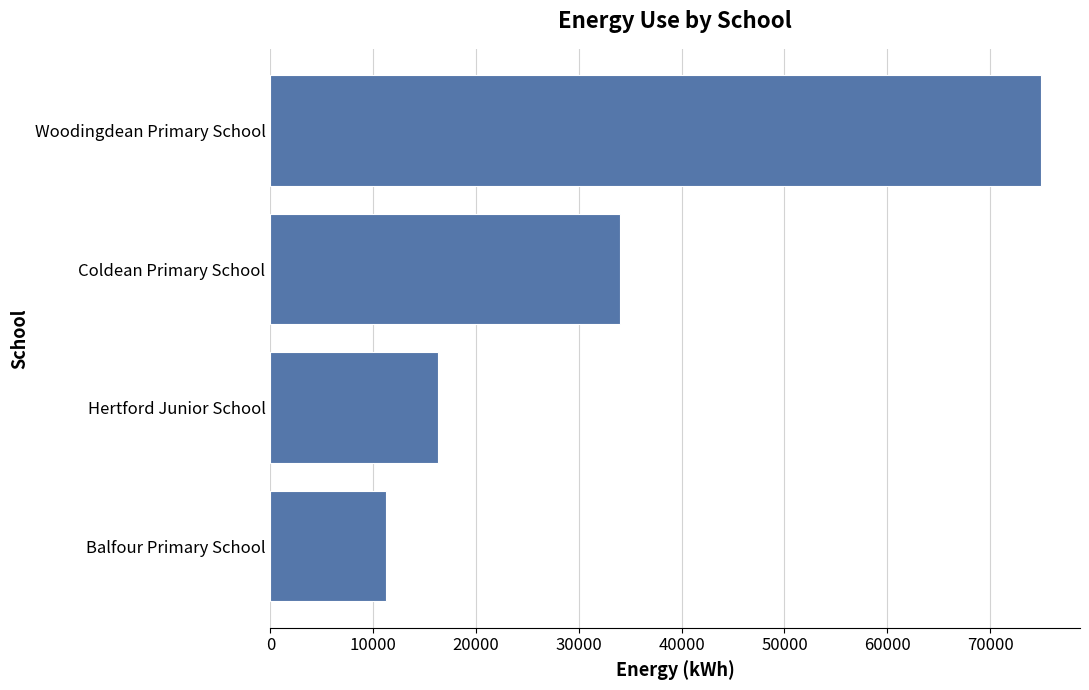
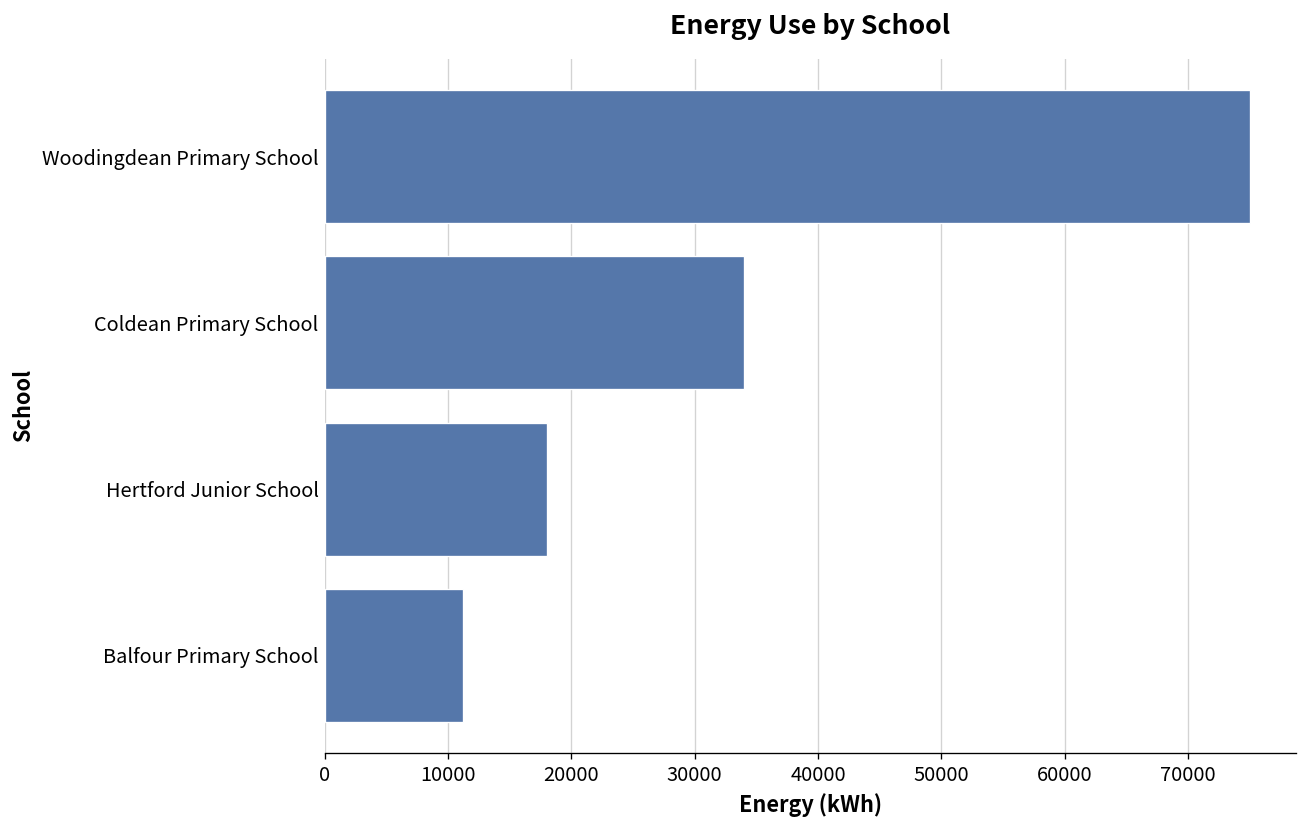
Hertford Junior School: 16300 -> 18000
